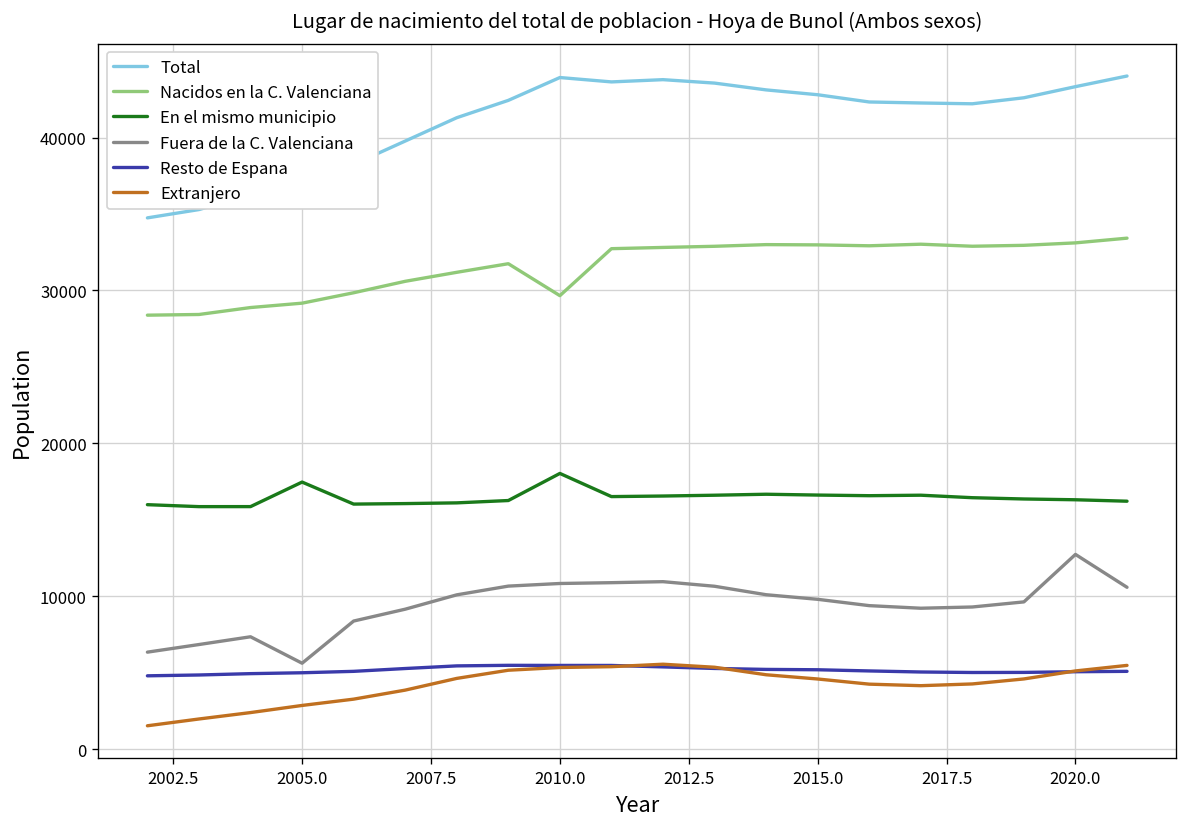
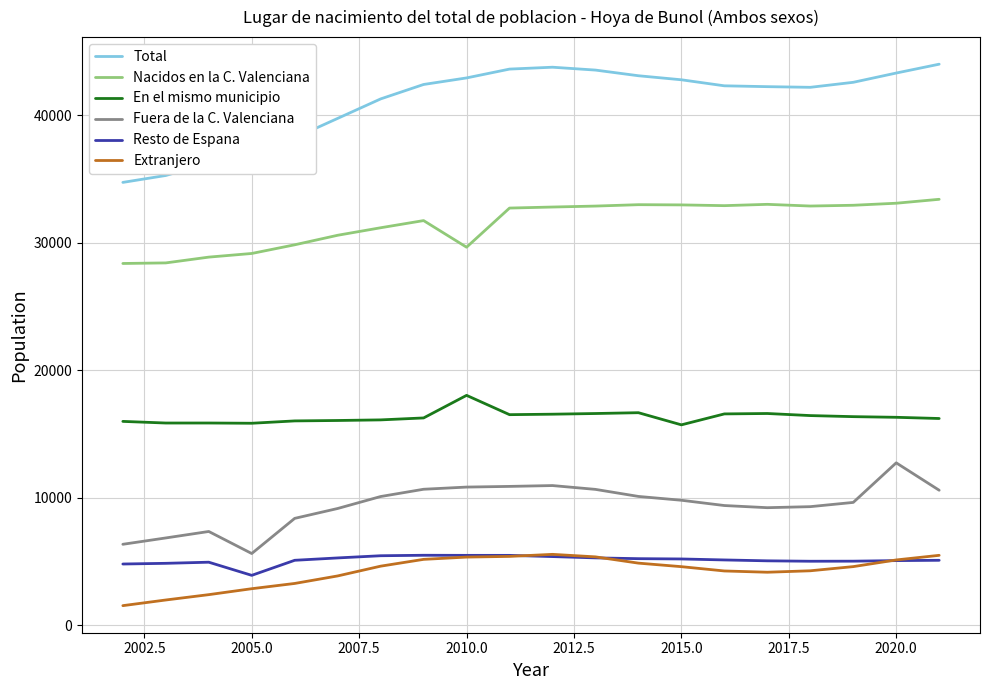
En el mismo municipio, 2005.0: 17500 -> 15900
Resto de Espana, 2005.0: 5000 -> 3900
Total, 2010.0: 43900 -> 42900
En el mismo municipio, 2015.0: 16600 -> 15700
